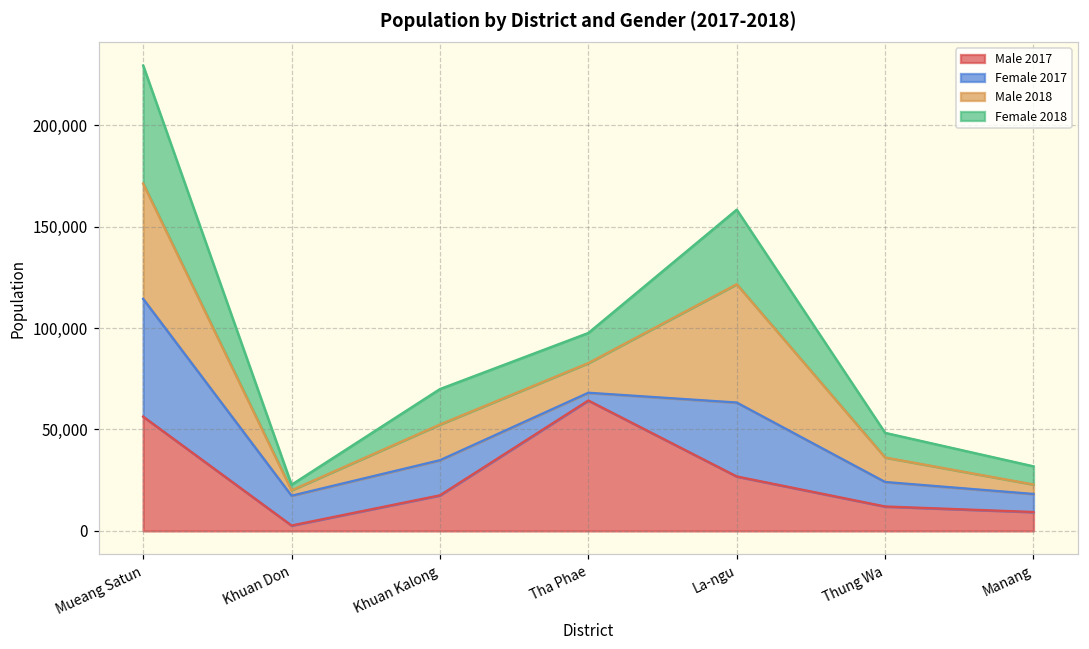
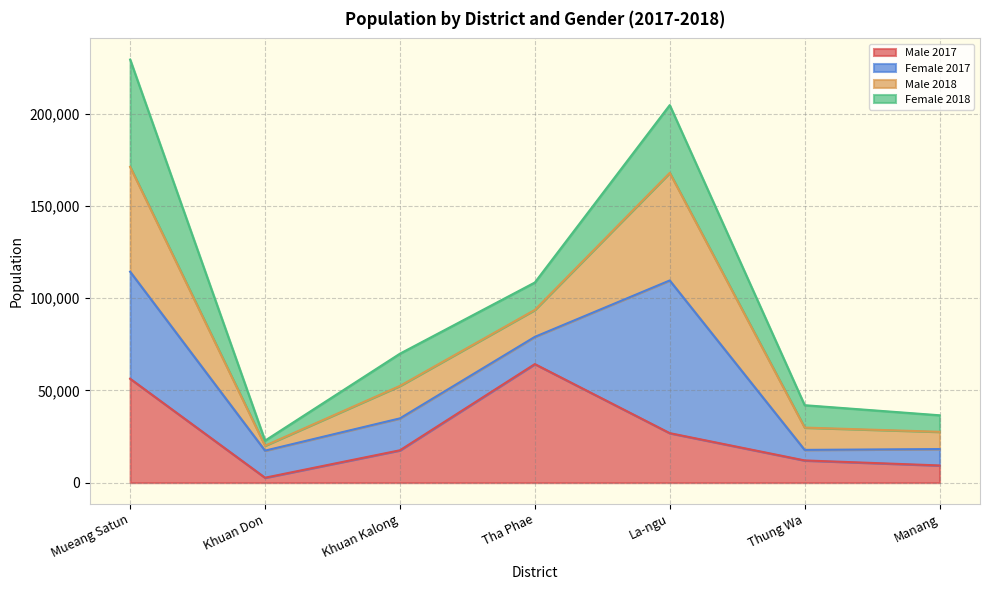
Female 2017, Tha Phae: 4,000 -> 15,000
Female 2017, La-ngu: 36,000 -> 83,000
Female 2017, Thung Wa: 12,000 -> 6,000
Male 2018, Manang: 5,000 -> 9,000
